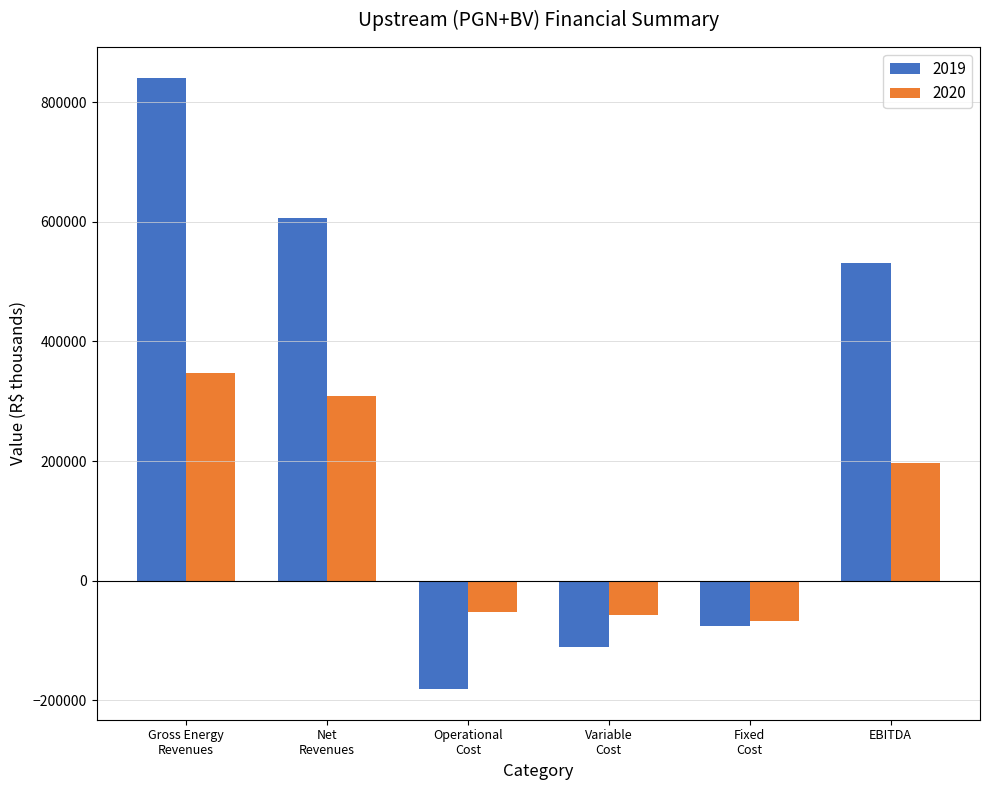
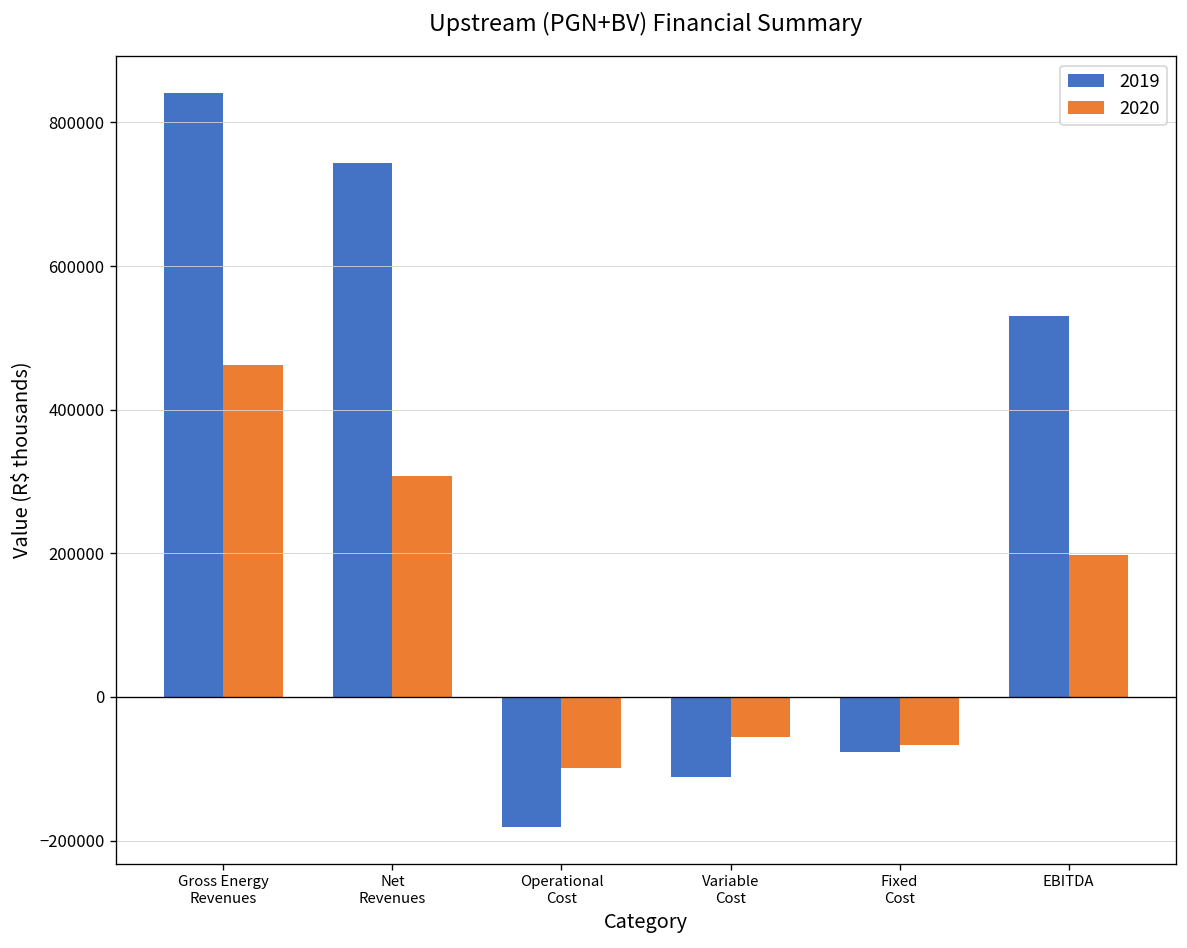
2020, Gross Energy Revenues: 350000 -> 460000
2019, Net Revenues: 610000 -> 740000
2020, Operational Cost: -50000 -> -100000
